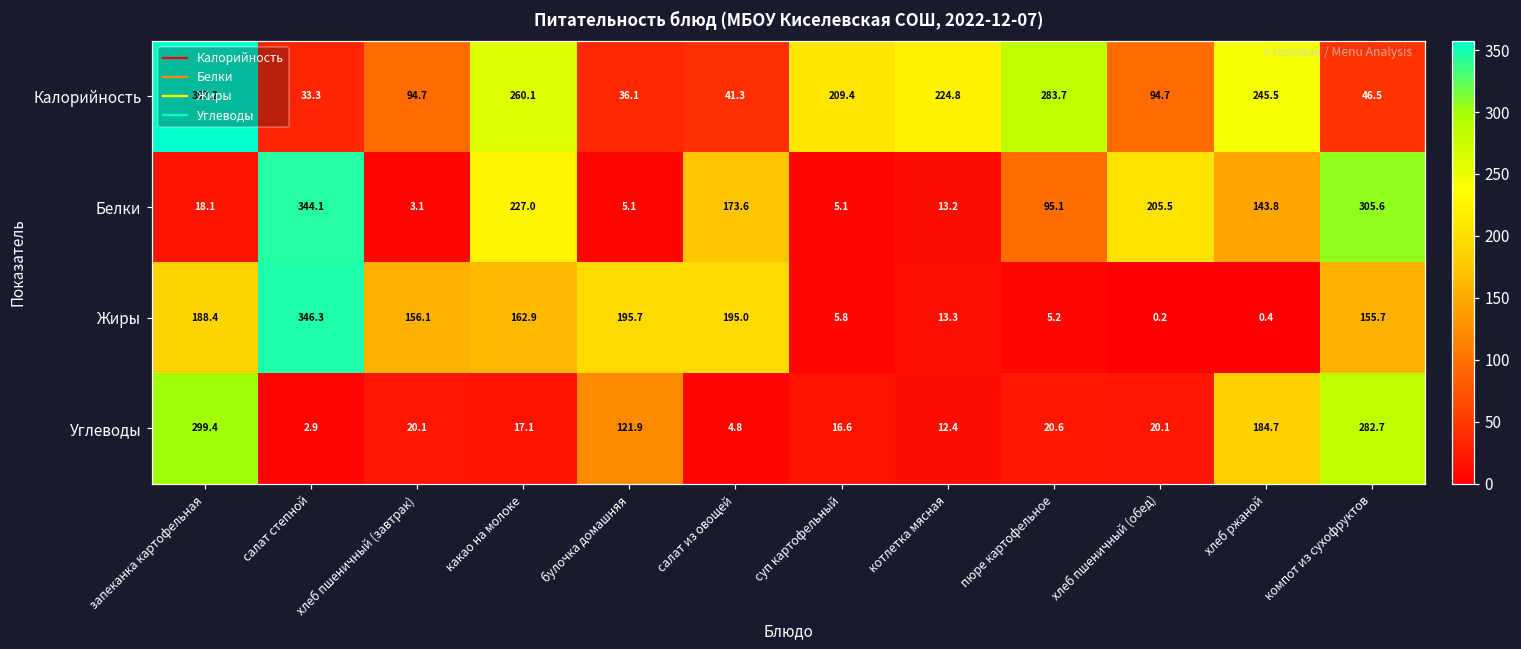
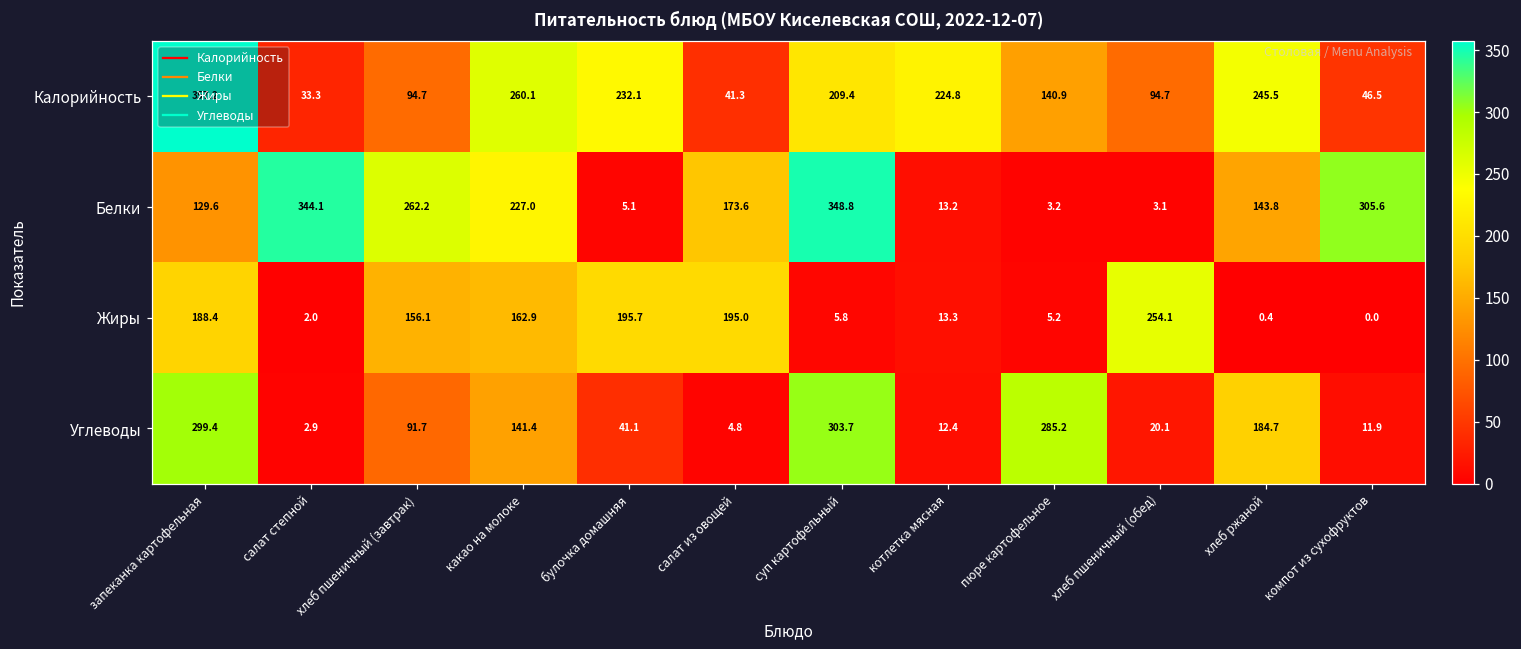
Калорийность, булочка домашняя: 36.1 -> 232.1
Калорийность, пюре картофельное: 283.7 -> 140.9
Белки, запеканка картофельная: 18.1 -> 129.6
Белки, хлеб пшеничный (завтрак): 3.1 -> 262.2
Белки, суп картофельный: 5.1 -> 348.8
Белки, пюре картофельное: 95.1 -> 3.2
Белки, хлеб пшеничный (обед): 205.5 -> 3.1
Жиры, салат степной: 346.3 -> 2.0
Жиры, хлеб пшеничный (обед): 0.2 -> 254.1
Жиры, компот из сухофруктов: 155.7 -> 0.0
Углеводы, хлеб пшеничный (завтрак): 20.1 -> 91.7
Углеводы, какао на молоке: 17.1 -> 141.4
Углеводы, булочка домашняя: 121.9 -> 41.1
Углеводы, суп картофельный: 16.6 -> 303.7
Углеводы, пюре картофельное: 20.6 -> 285.2
Углеводы, компот из сухофруктов: 282.7 -> 11.9
